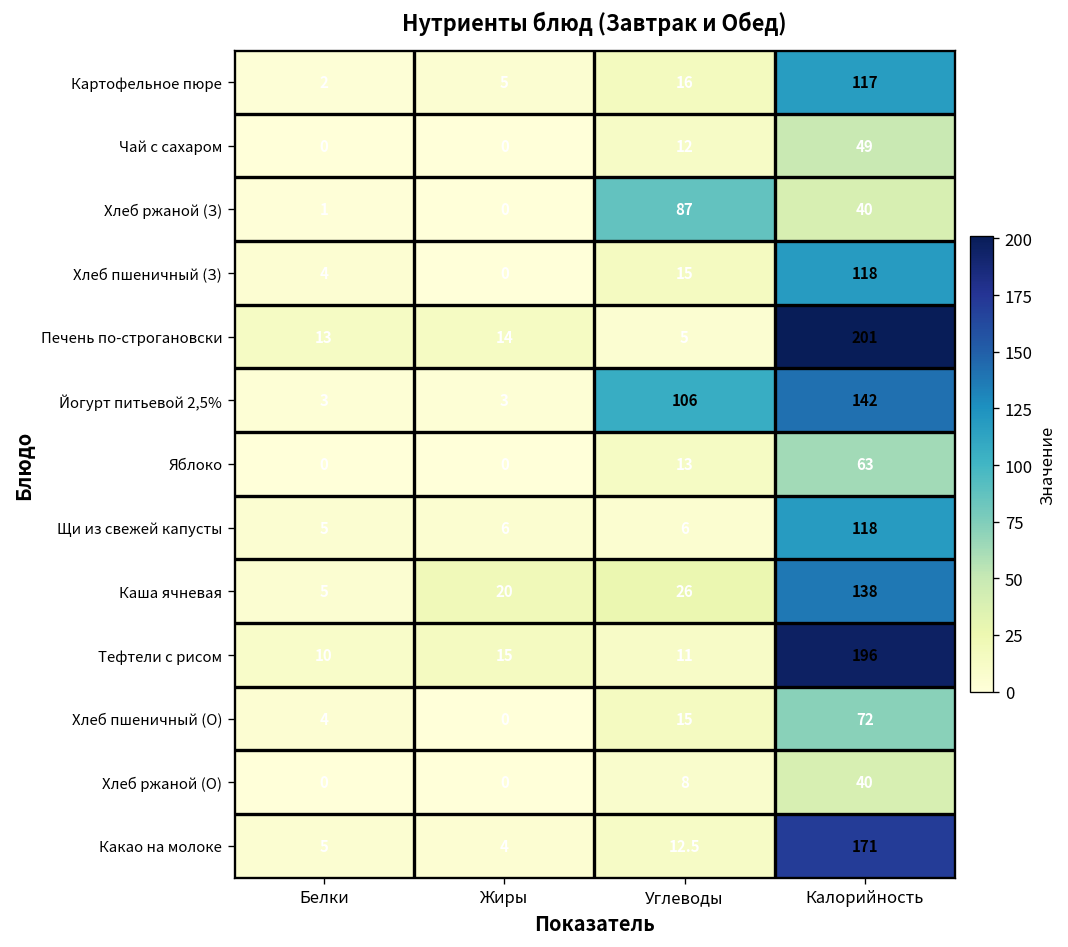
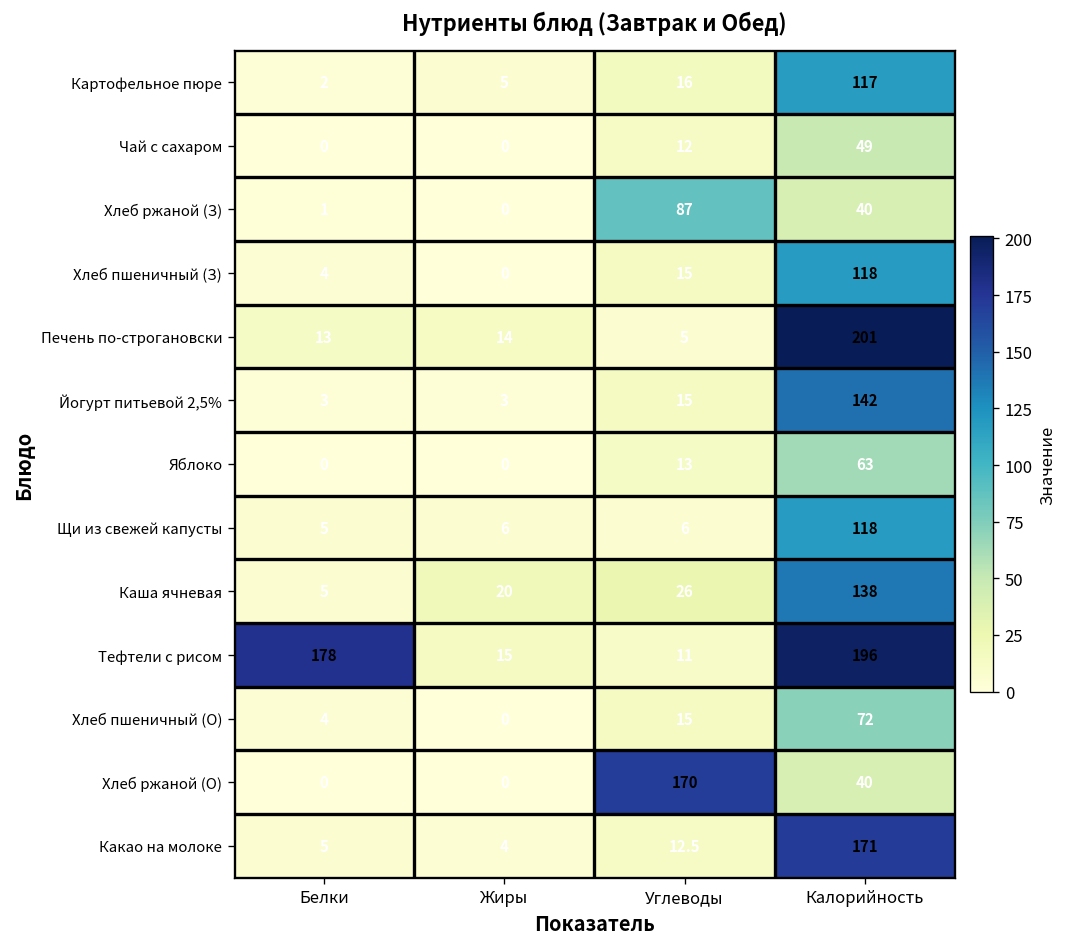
Йогурт питьевой 2,5%, Углеводы: 106 -> 15
Тефтели с рисом, Белки: 10 -> 178
Хлеб ржаной (О), Углеводы: 8 -> 170
